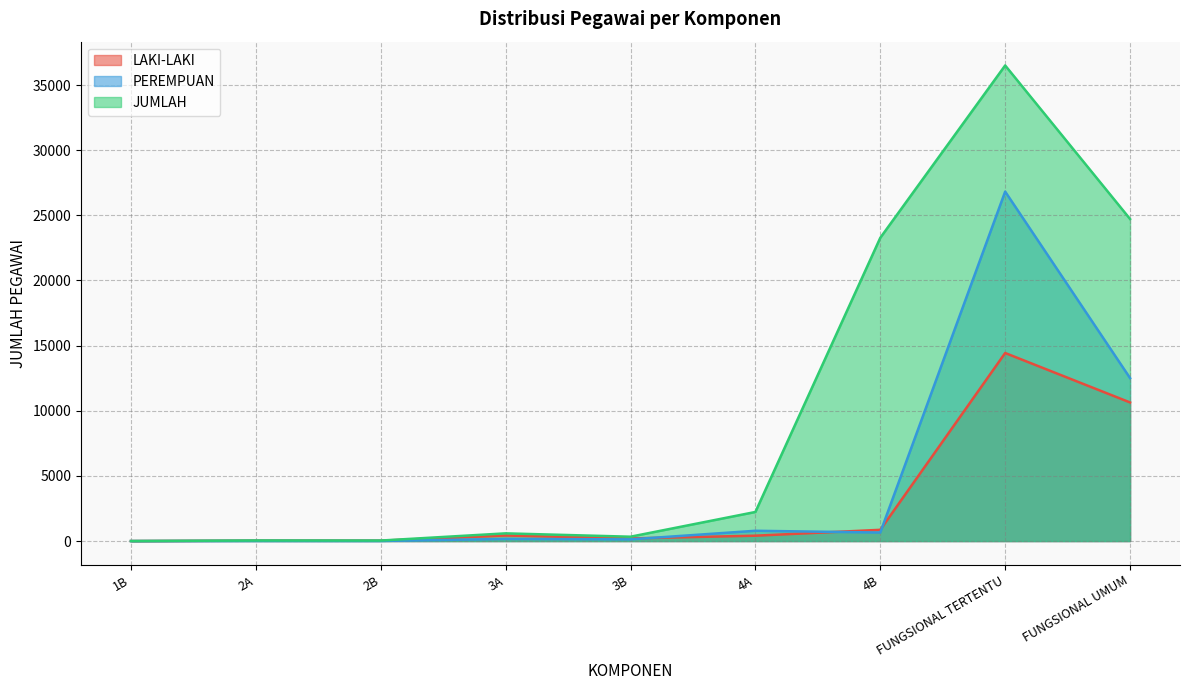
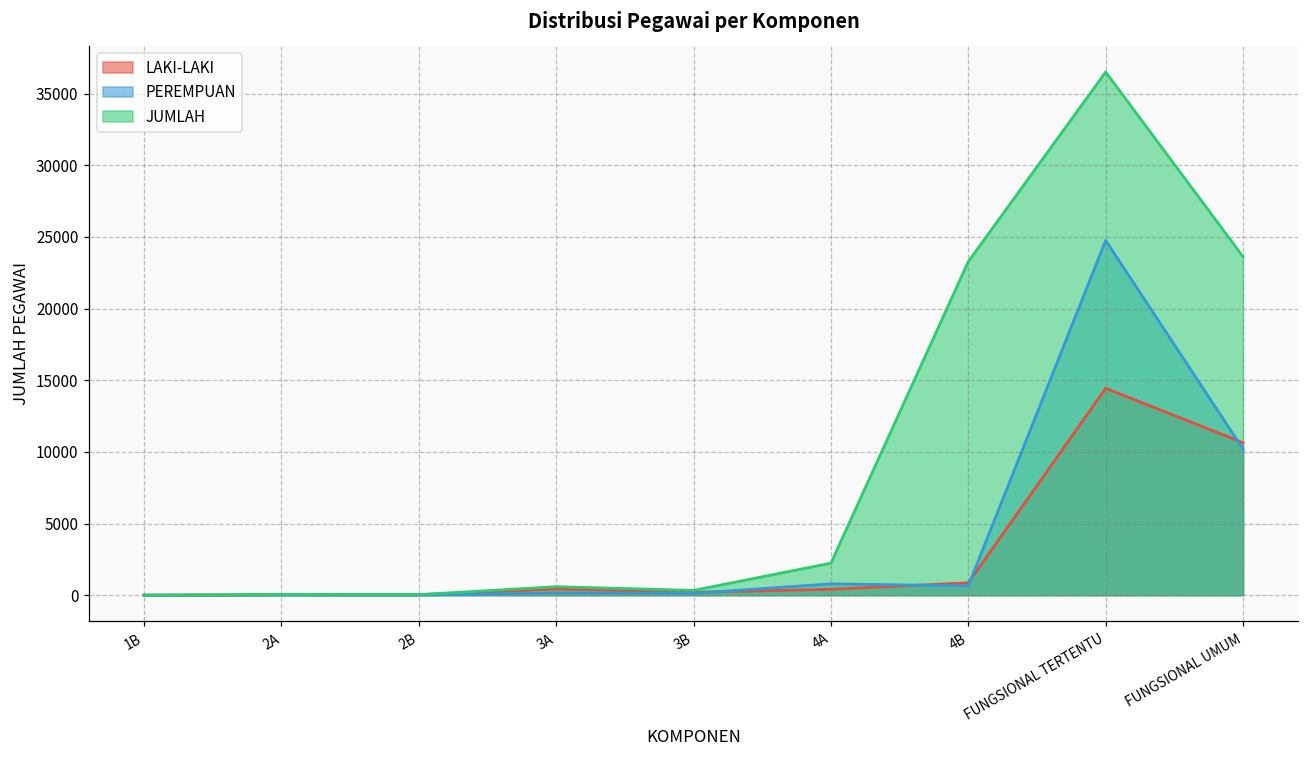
PEREMPUAN, FUNGSIONAL TERTENTU: 26800 -> 24800
PEREMPUAN, FUNGSIONAL UMUM: 12500 -> 10200
JUMLAH, FUNGSIONAL UMUM: 24700 -> 23600
